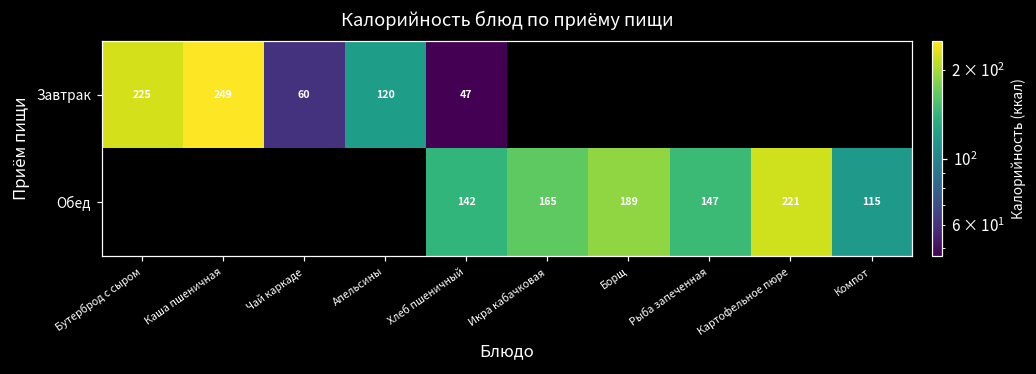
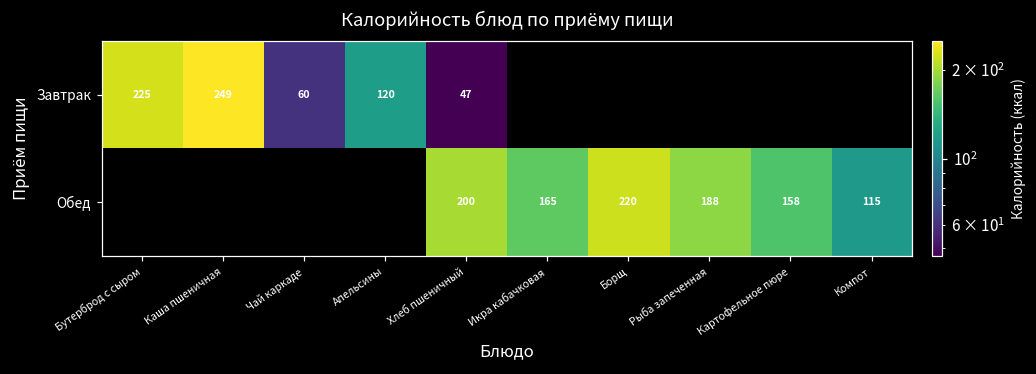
Обед, Хлеб пшеничный: 142 -> 200
Обед, Борщ: 189 -> 220
Обед, Рыба запеченная: 147 -> 188
Обед, Картофельное пюре: 221 -> 158
